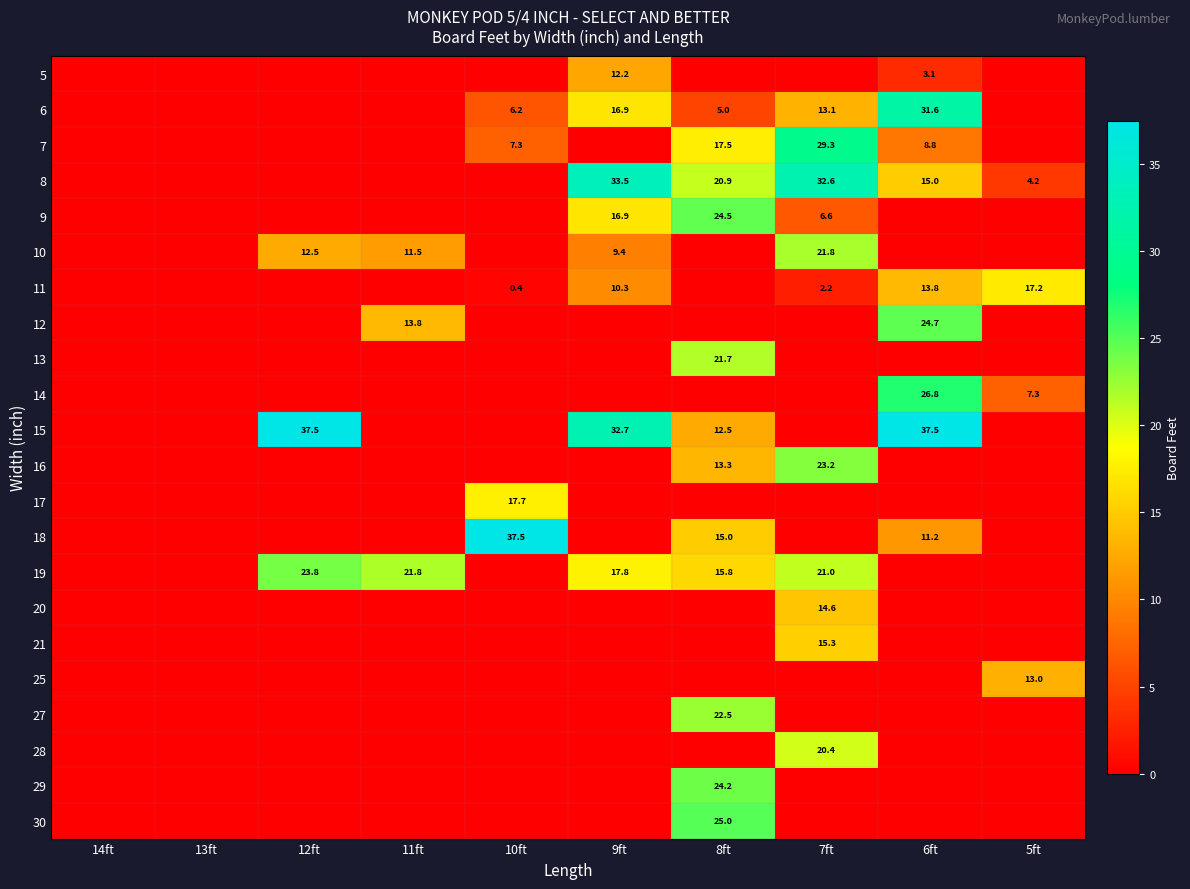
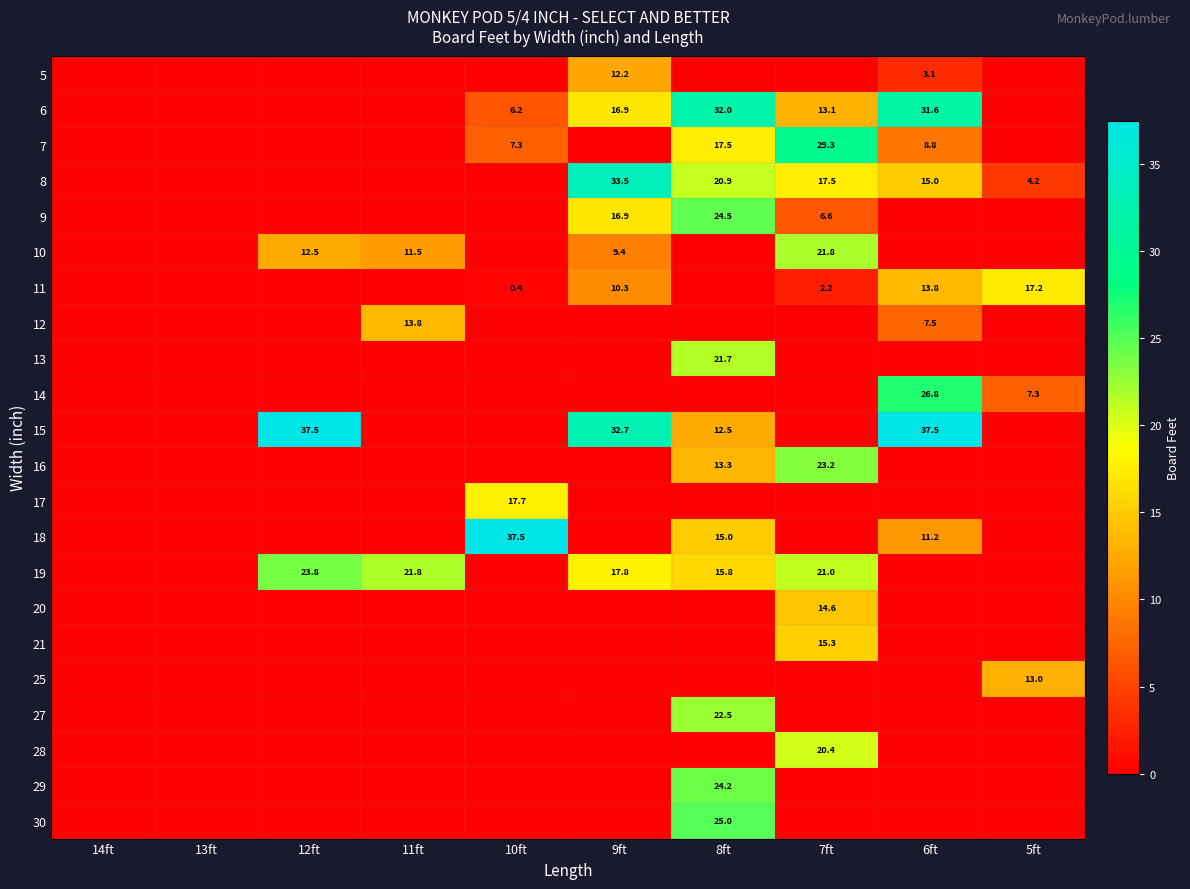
6, 8ft: 5.0 -> 32.0
8, 7ft: 32.6 -> 17.5
12, 6ft: 24.7 -> 7.5
